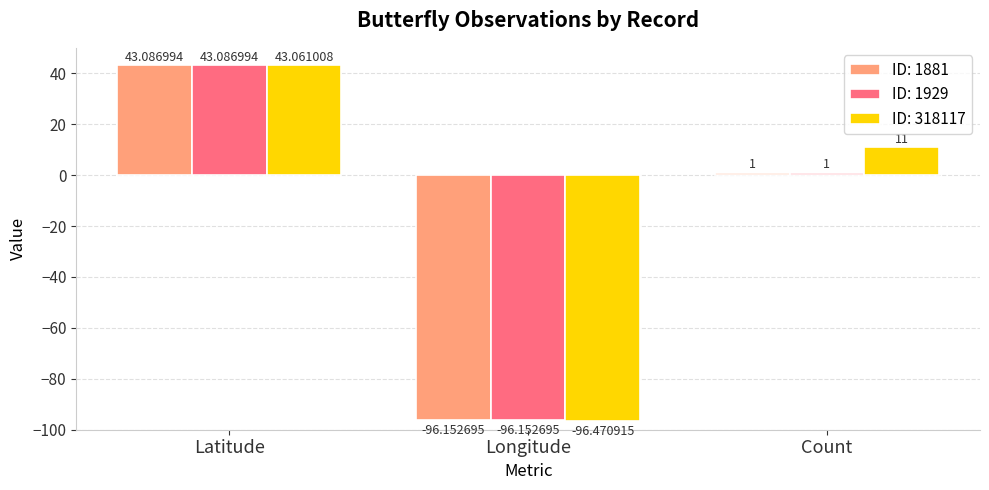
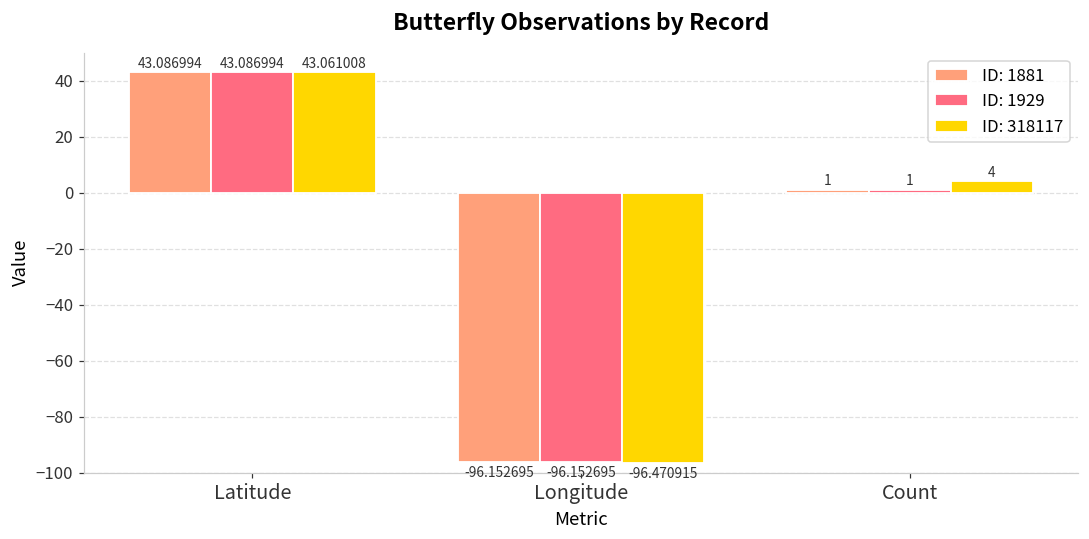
ID: 318117, Count: 11 -> 4
